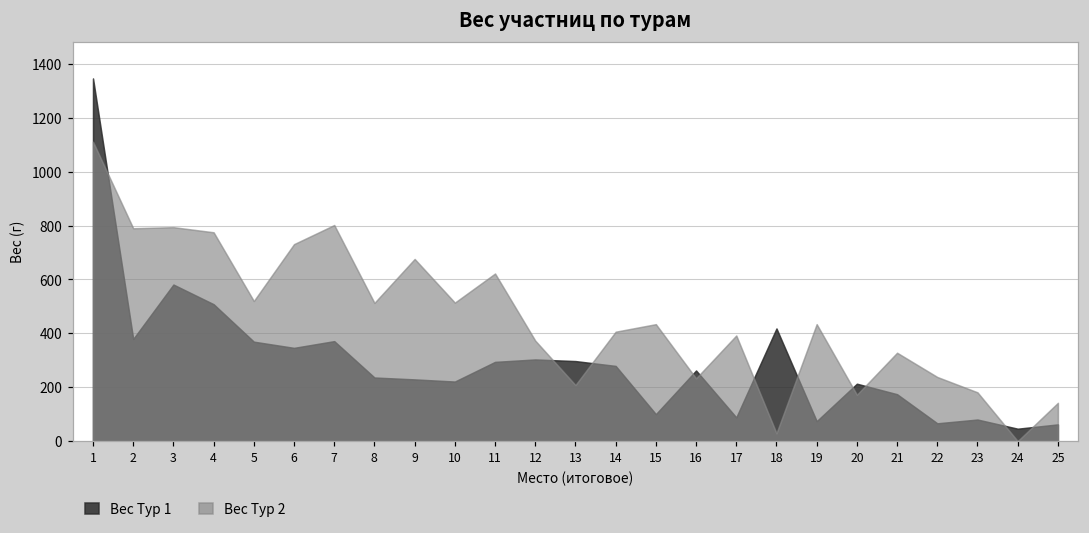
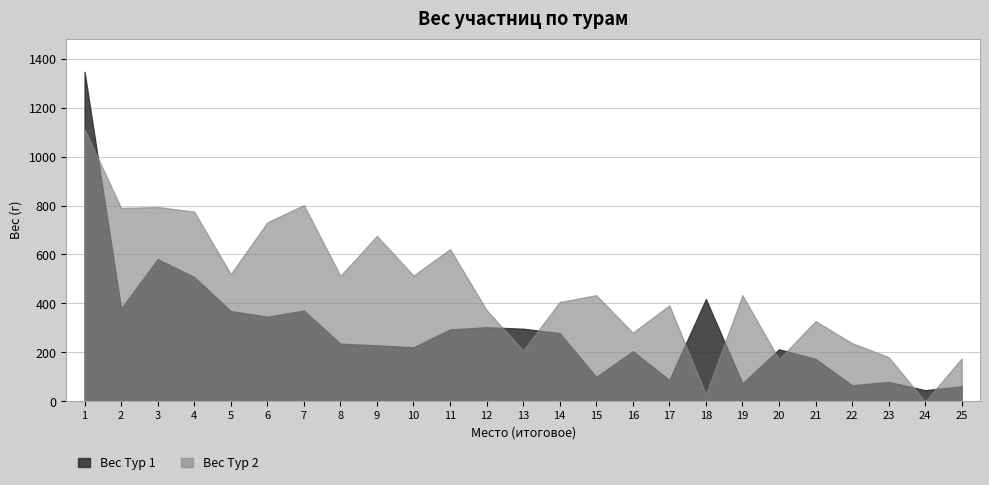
Вес Тур 1, 16: 260 -> 210
Вес Тур 2, 16: 230 -> 280
Вес Тур 2, 25: 140 -> 180
